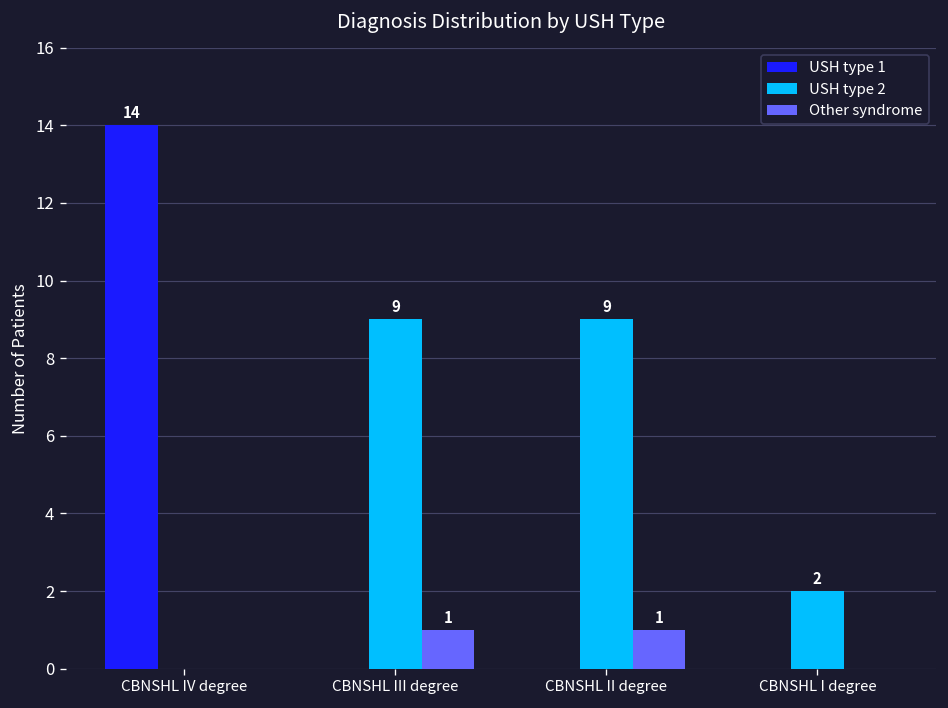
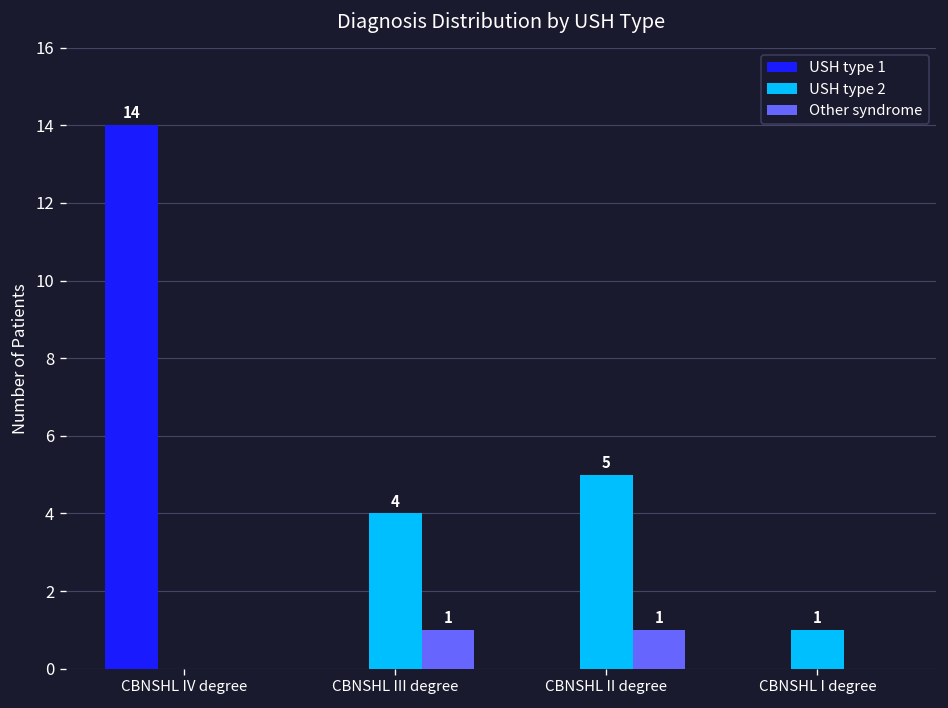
USH type 2, CBNSHL III degree: 9 -> 4
USH type 2, CBNSHL II degree: 9 -> 5
USH type 2, CBNSHL I degree: 2 -> 1
